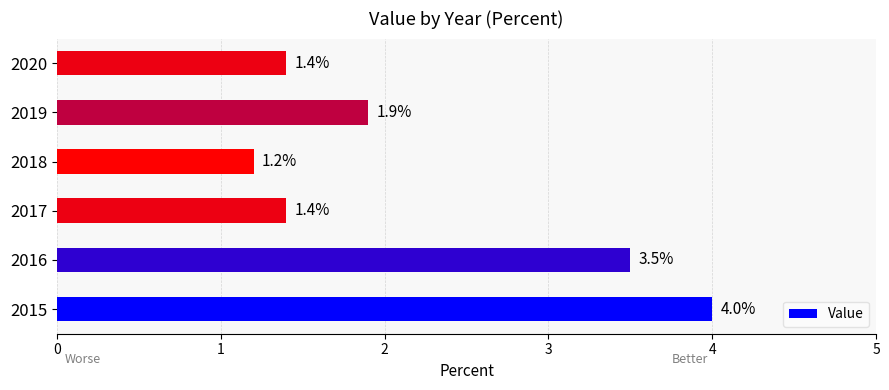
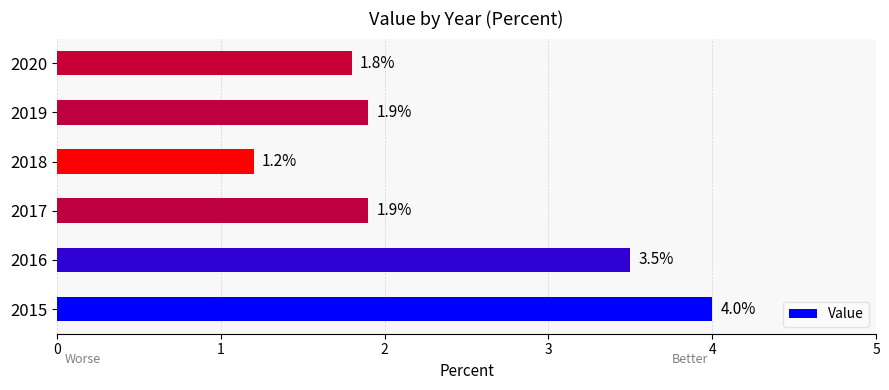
2020: 1.4% -> 1.8%
2017: 1.4% -> 1.9%
